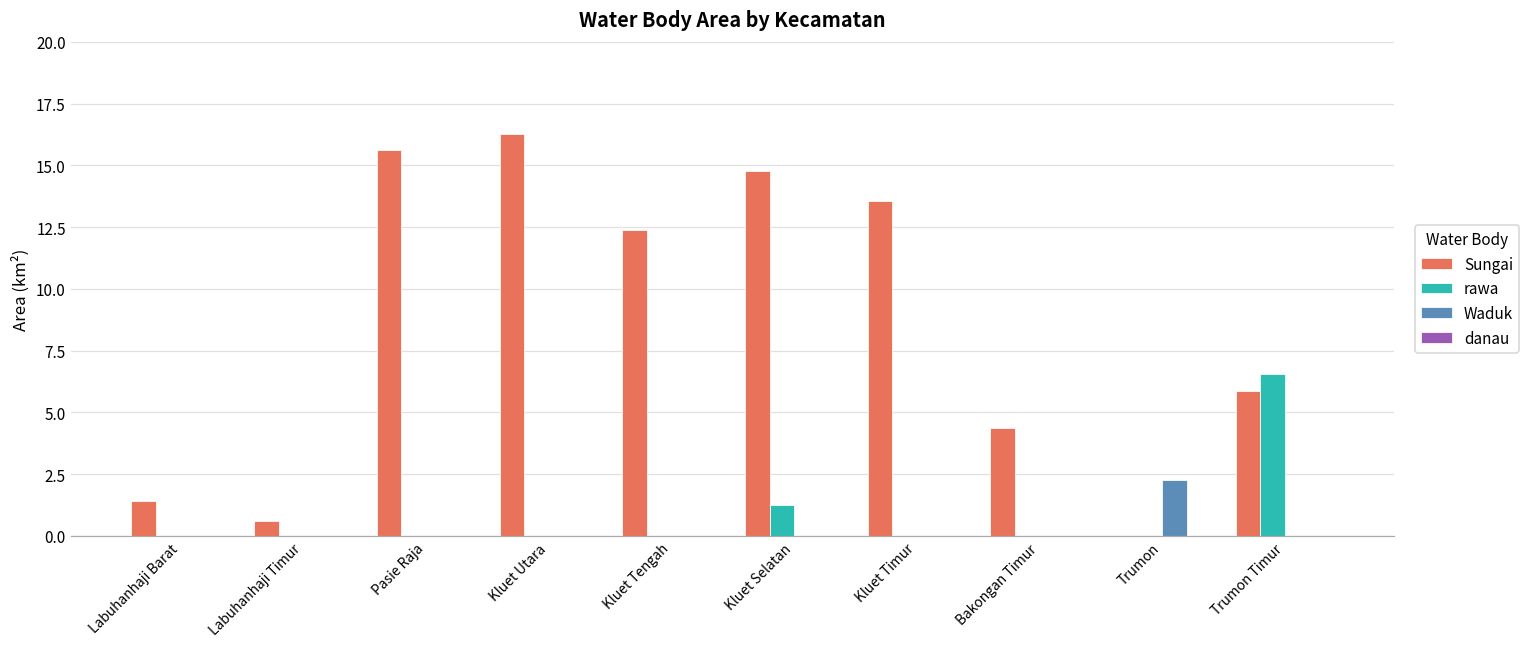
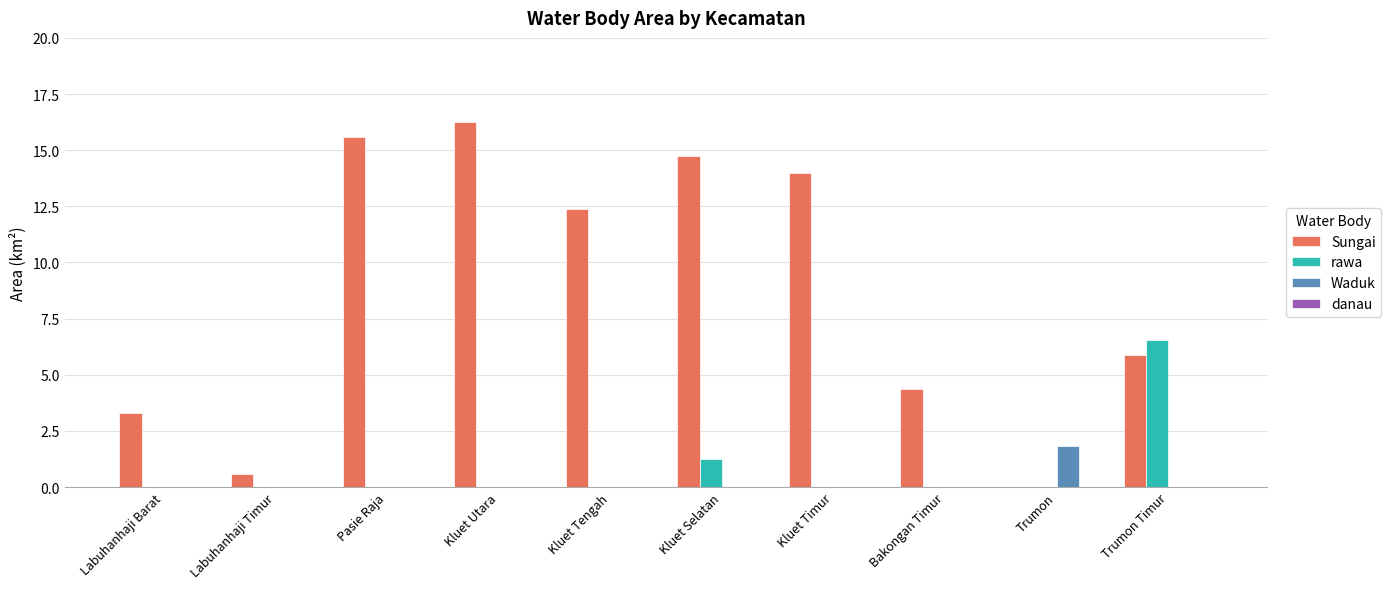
Sungai, Labuhanhaji Barat: 1.4 -> 3.3
Sungai, Kluet Timur: 13.6 -> 14.0
Waduk, Trumon: 2.3 -> 1.8
